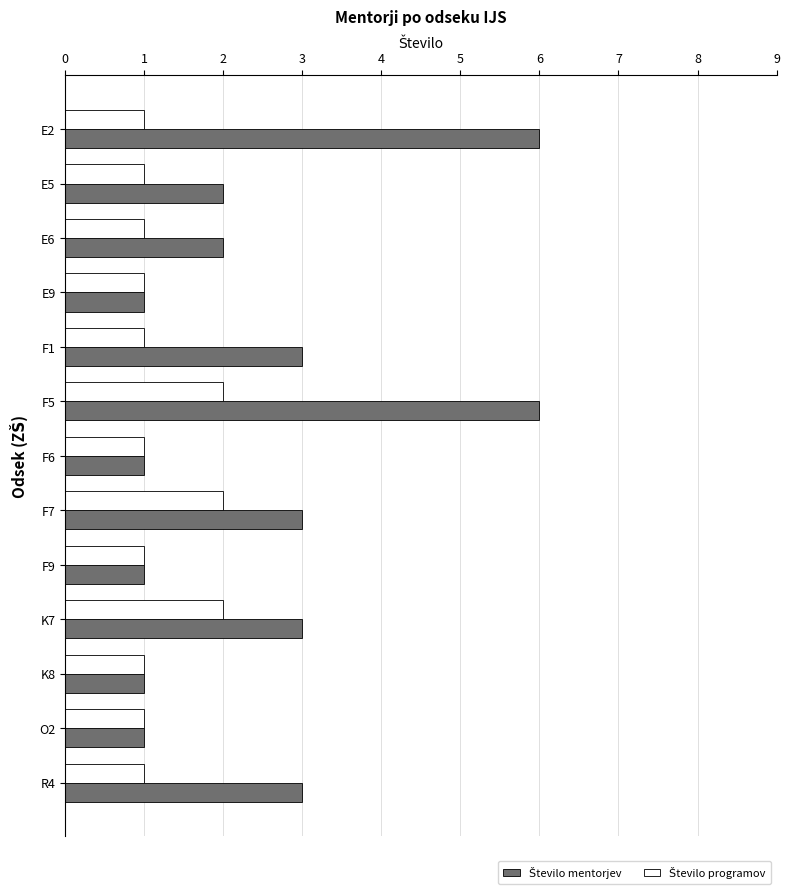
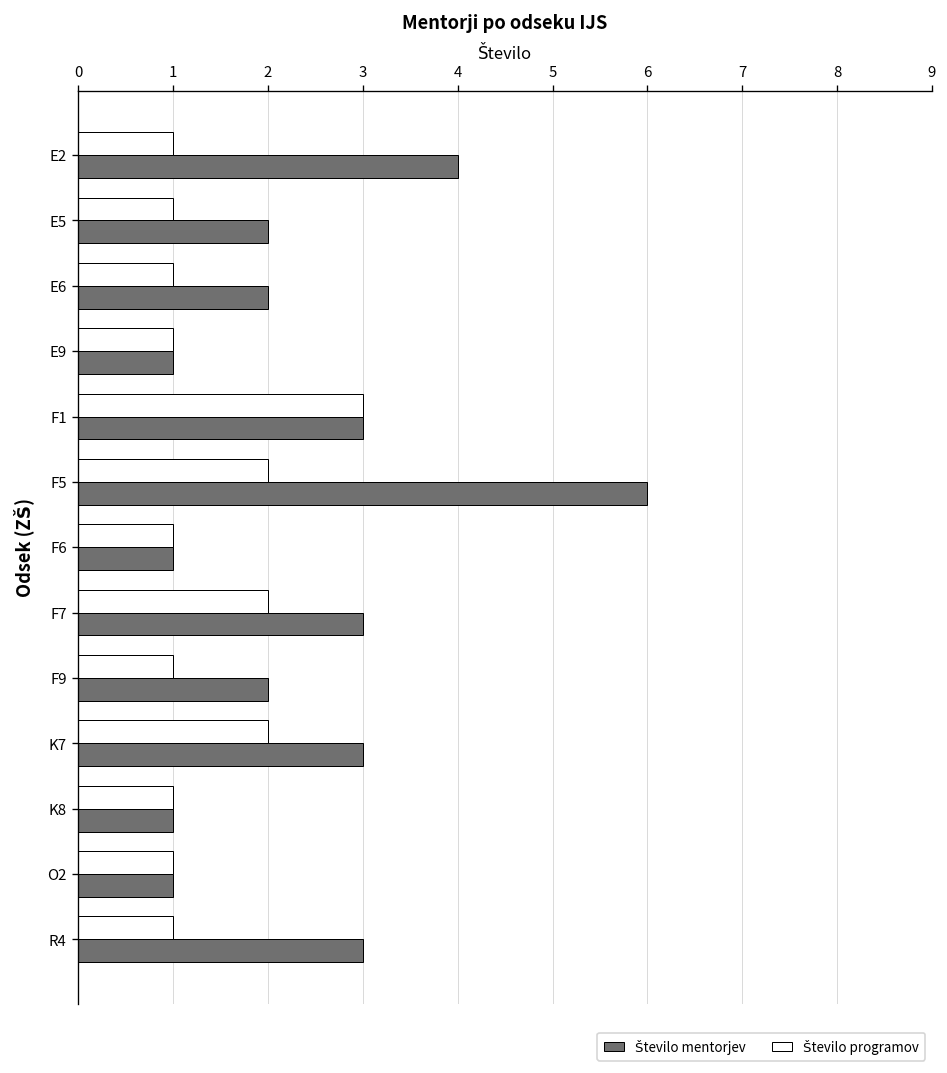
Število mentorjev, E2: 6 -> 4
Število programov, F1: 1 -> 3
Število mentorjev, F9: 1 -> 2
